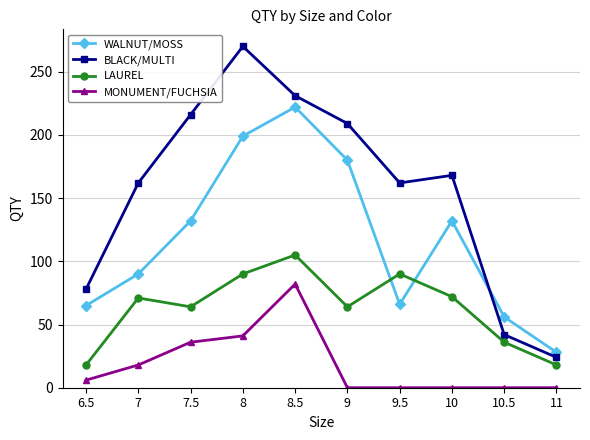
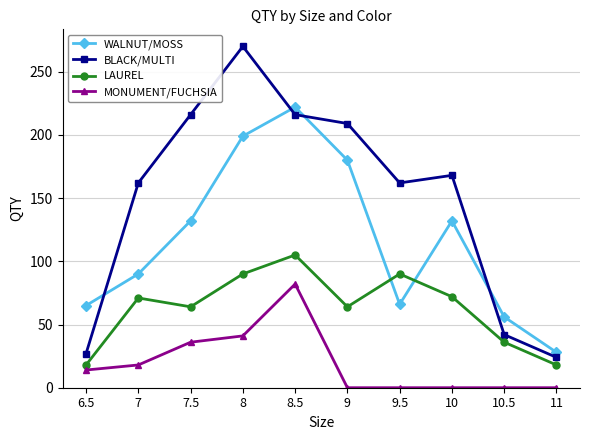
BLACK/MULTI, 6.5: 78 -> 27
MONUMENT/FUCHSIA, 6.5: 6 -> 14
BLACK/MULTI, 8.5: 231 -> 216
